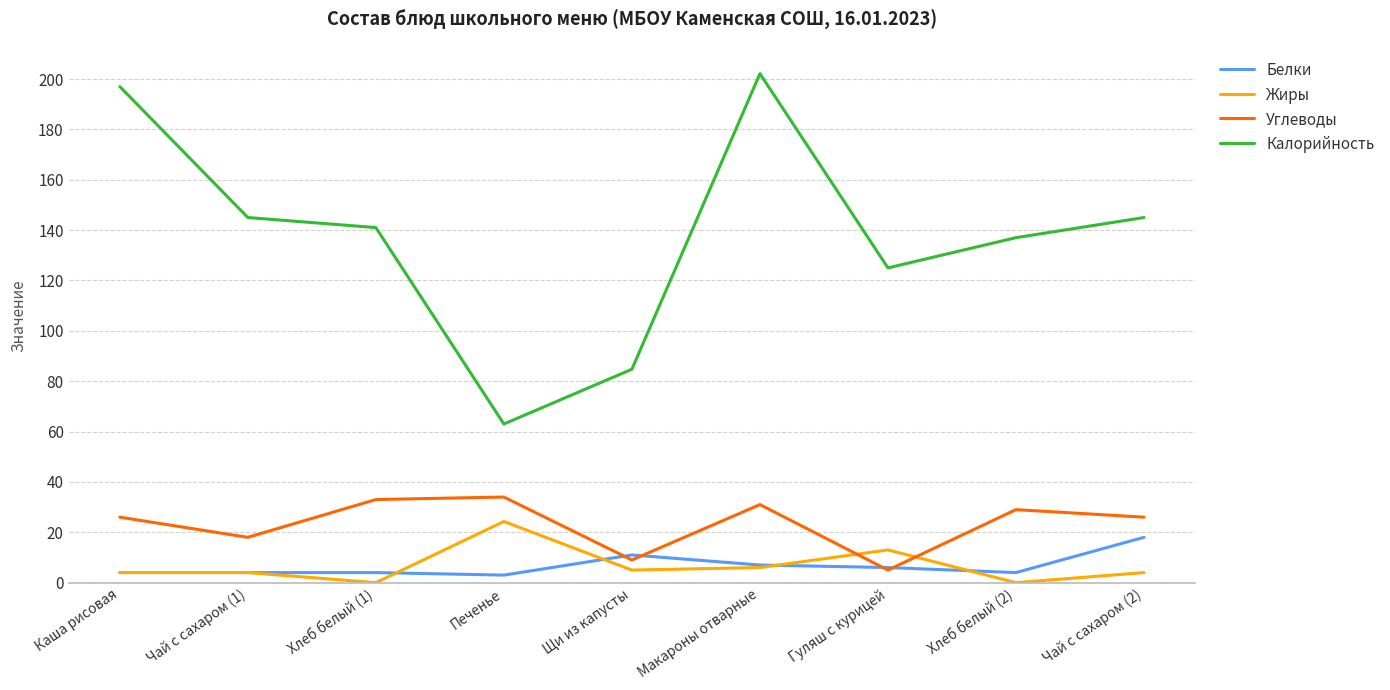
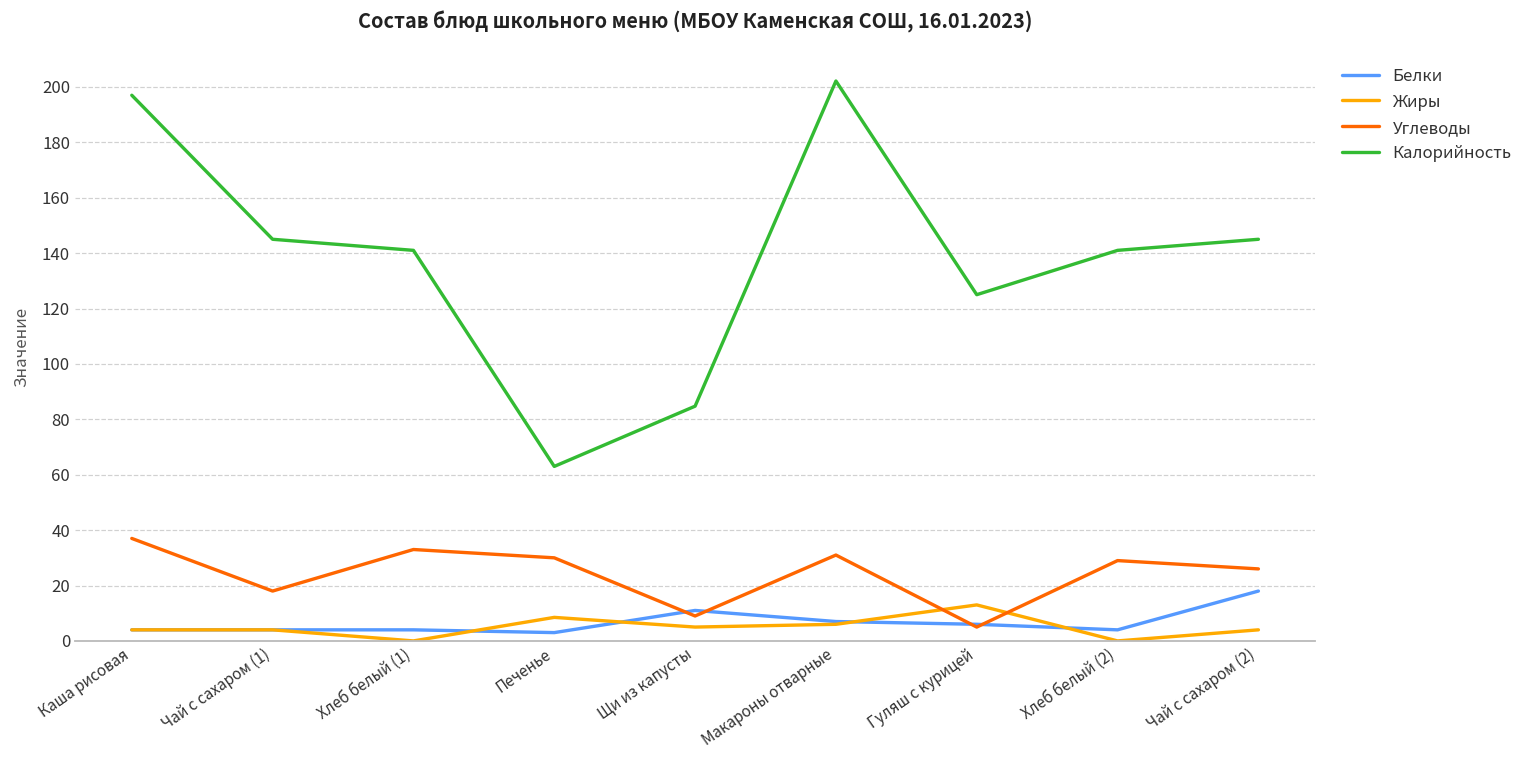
Углеводы, Каша рисовая: 26 -> 37
Жиры, Печенье: 24 -> 9
Углеводы, Печенье: 34 -> 30
Калорийность, Хлеб белый (2): 137 -> 141
